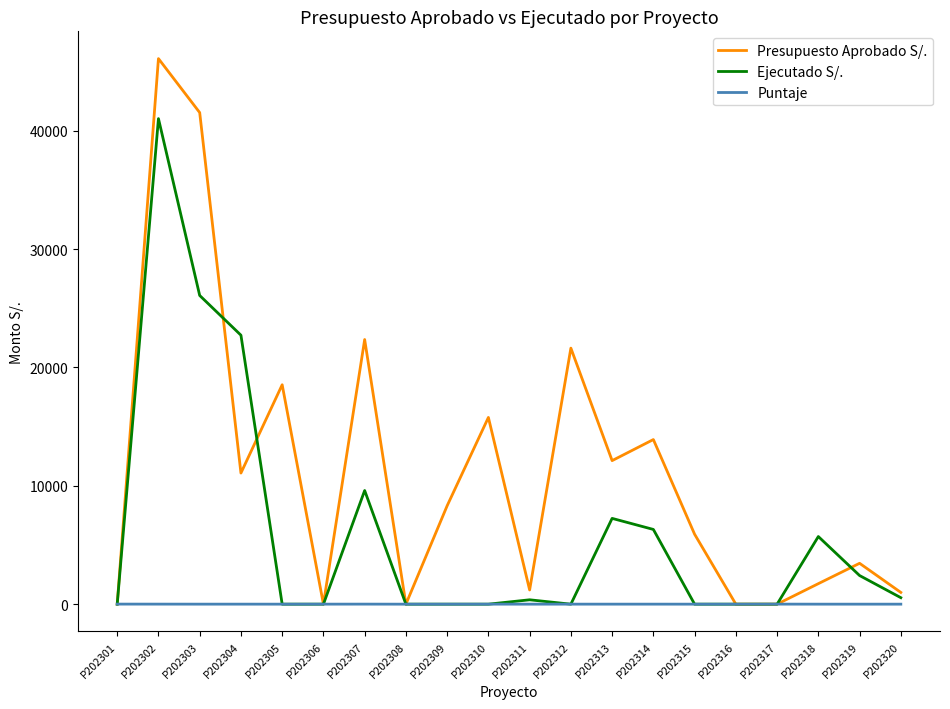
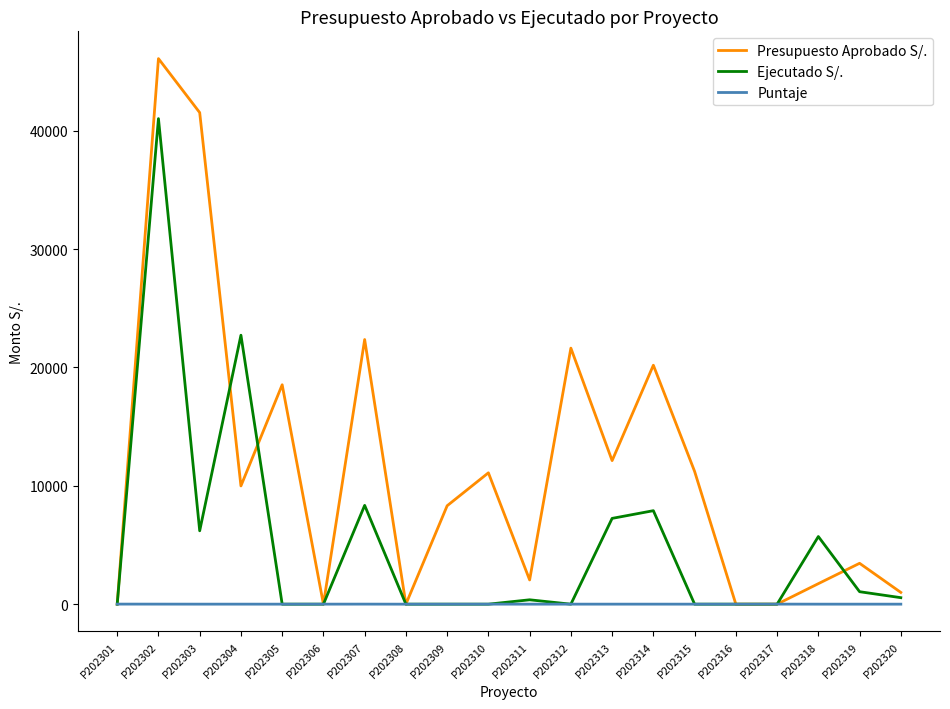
Ejecutado S/., P202303: 26100 -> 6200
Presupuesto Aprobado S/., P202304: 11100 -> 10000
Ejecutado S/., P202307: 9600 -> 8300
Presupuesto Aprobado S/., P202310: 15800 -> 11100
Presupuesto Aprobado S/., P202311: 1200 -> 2000
Presupuesto Aprobado S/., P202314: 13900 -> 20200
Ejecutado S/., P202314: 6300 -> 7900
Presupuesto Aprobado S/., P202315: 5900 -> 11200
Ejecutado S/., P202319: 2400 -> 1100
